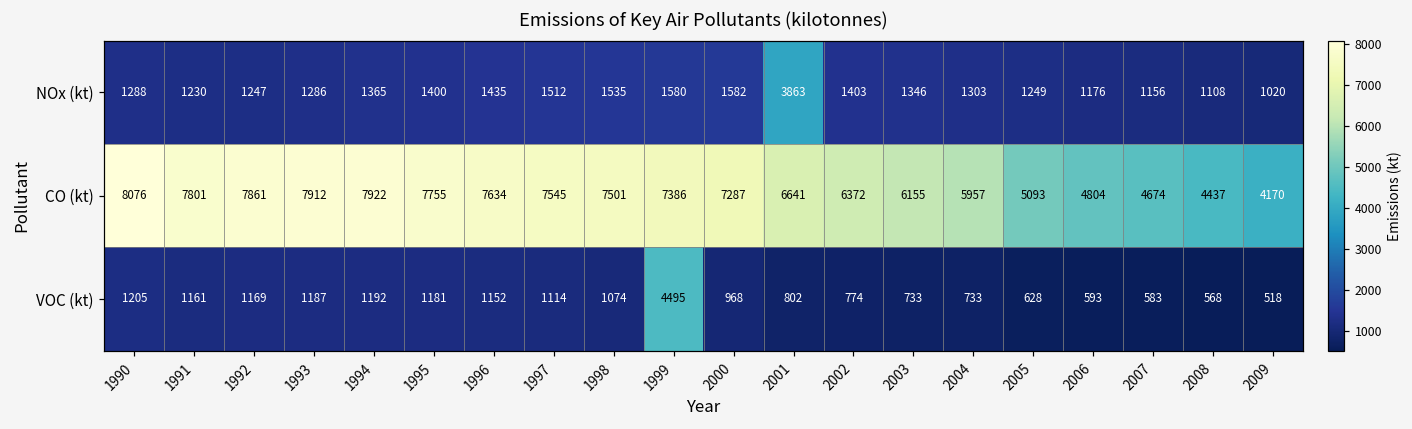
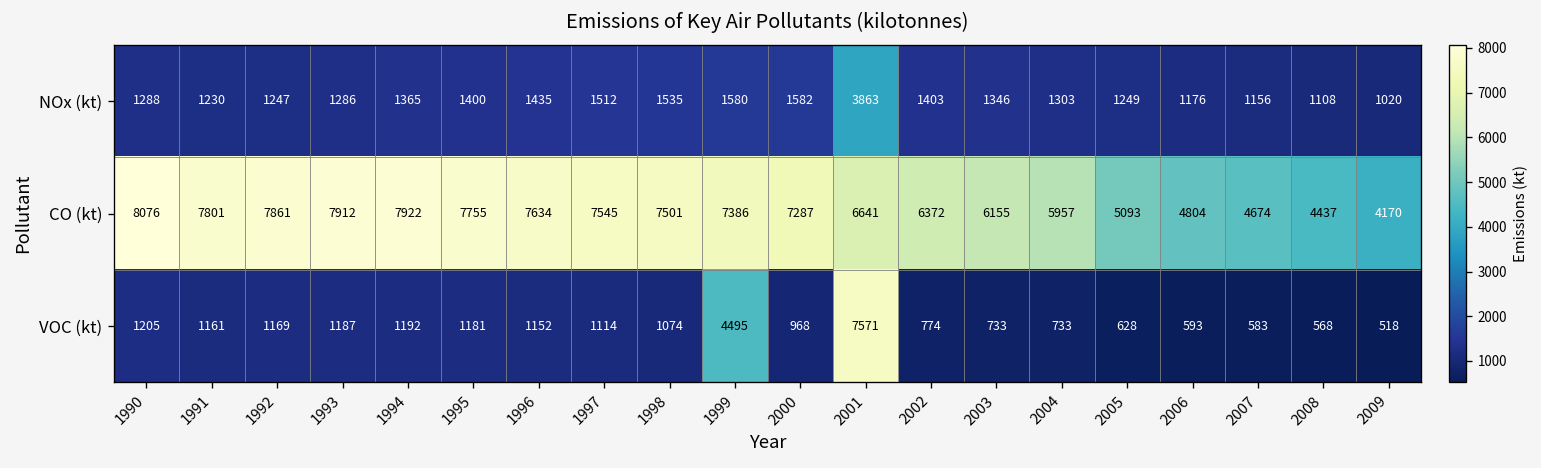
VOC (kt), 2001: 802 -> 7571
